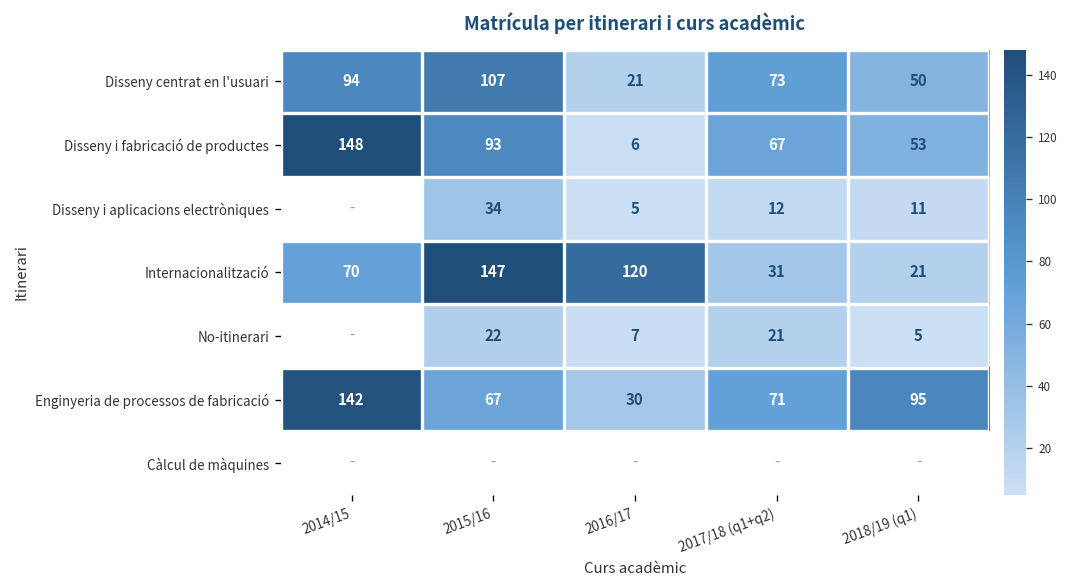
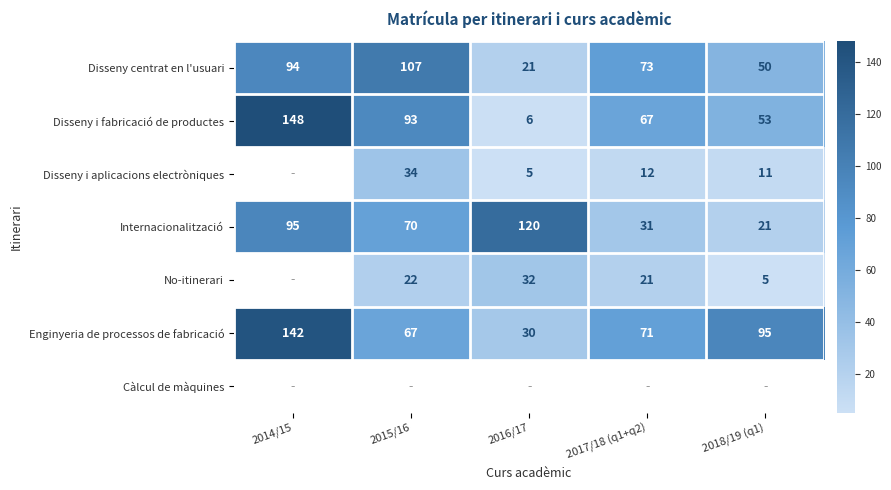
Internacionalització, 2014/15: 70 -> 95
Internacionalització, 2015/16: 147 -> 70
No-itinerari, 2016/17: 7 -> 32
